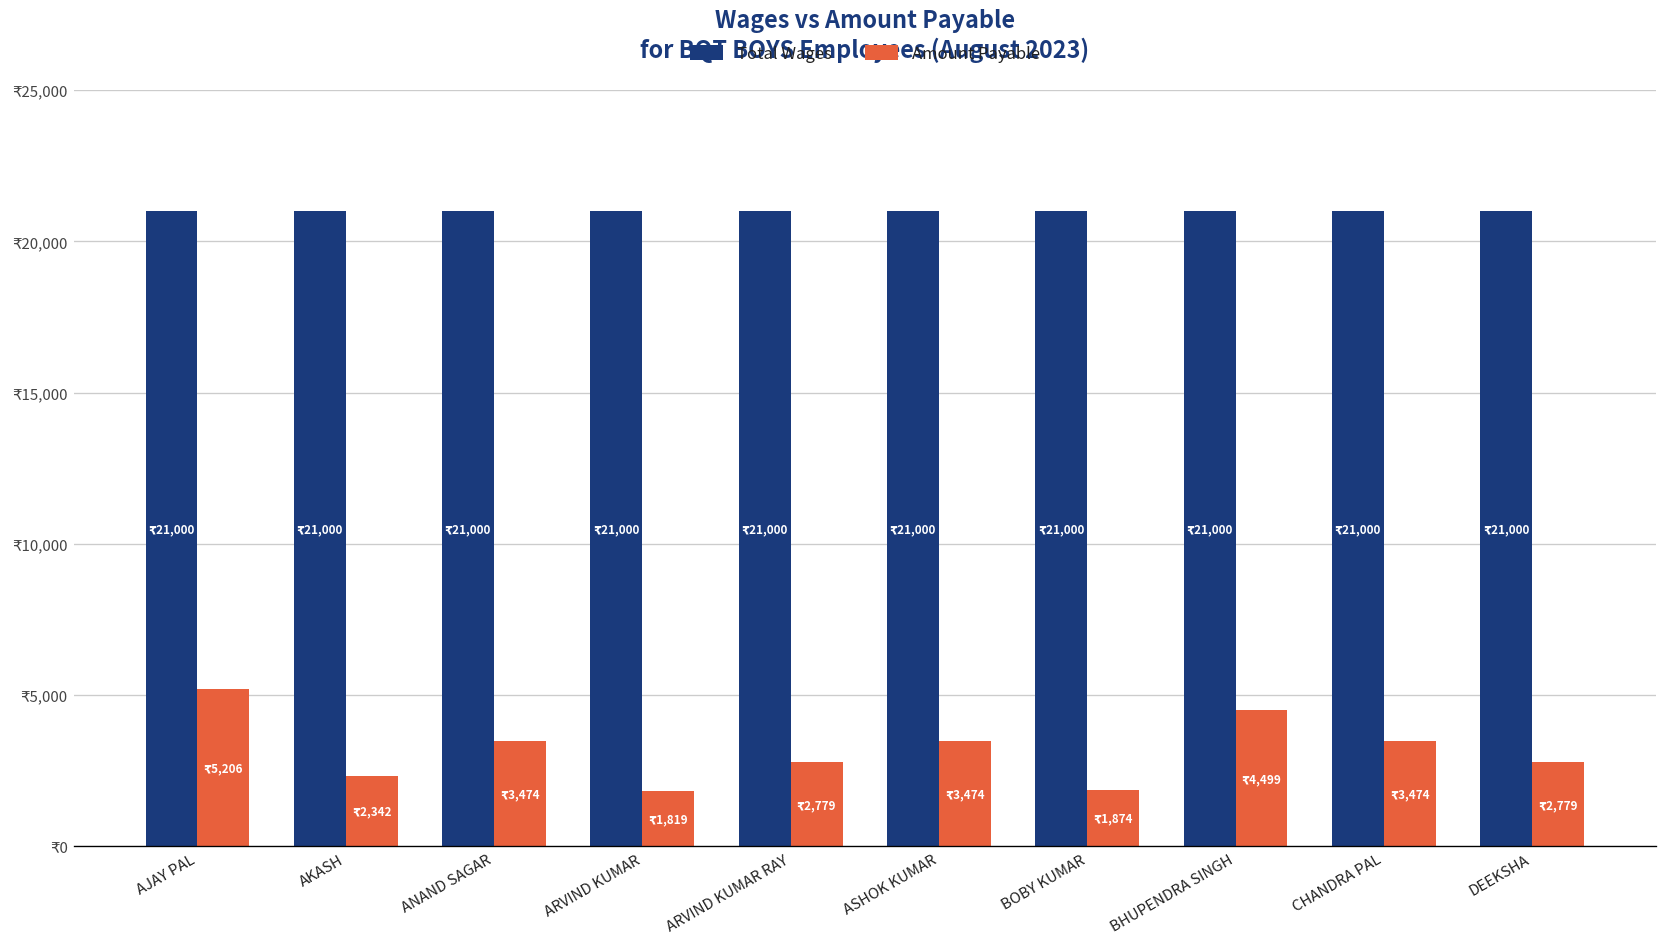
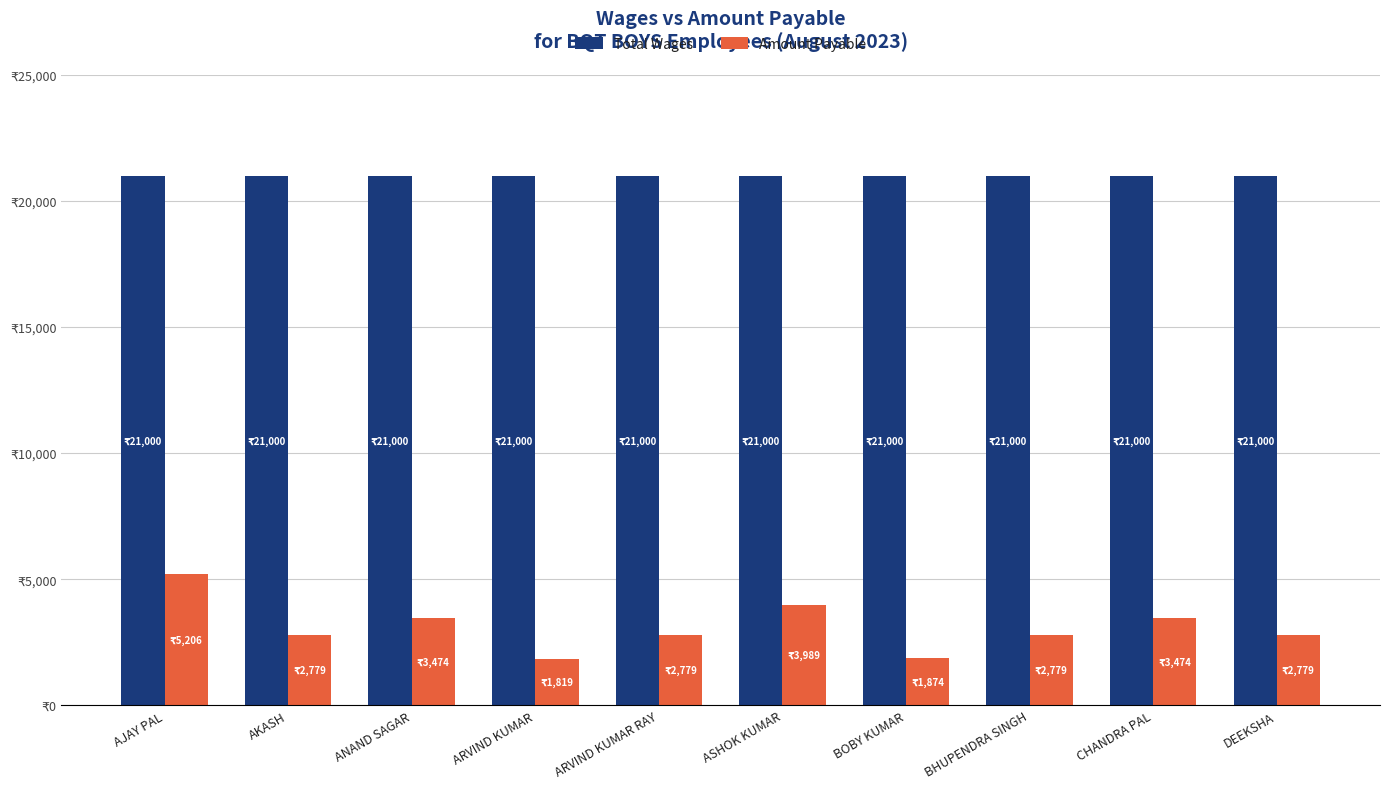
Amount Payable, AKASH: 2,342 -> 2,779
Amount Payable, ASHOK KUMAR: 3,474 -> 3,989
Amount Payable, BHUPENDRA SINGH: 4,499 -> 2,779
